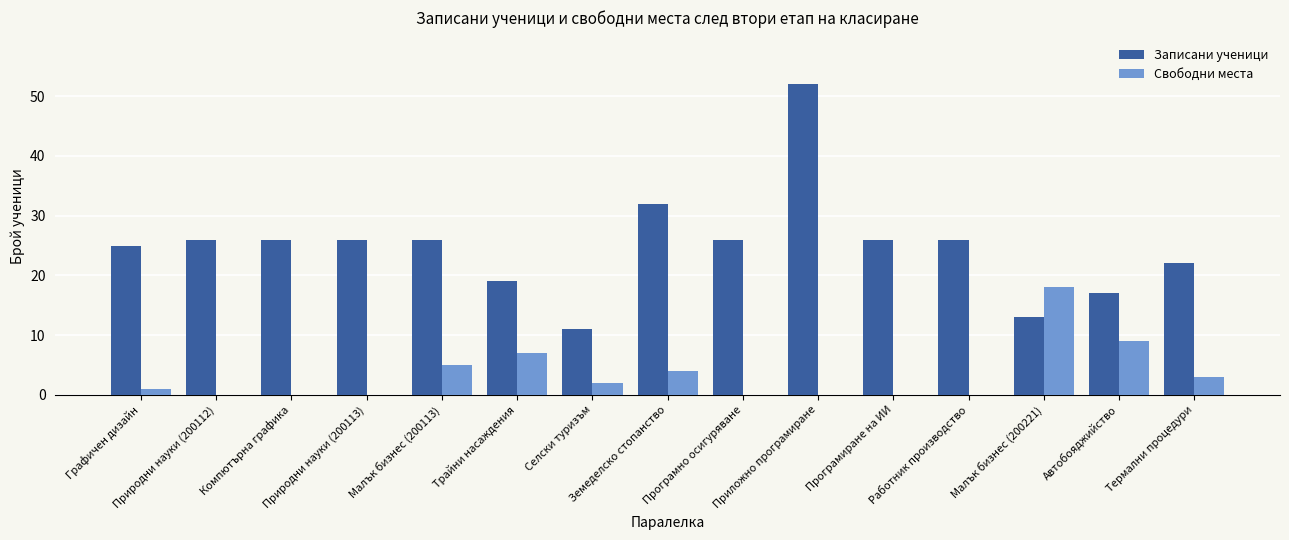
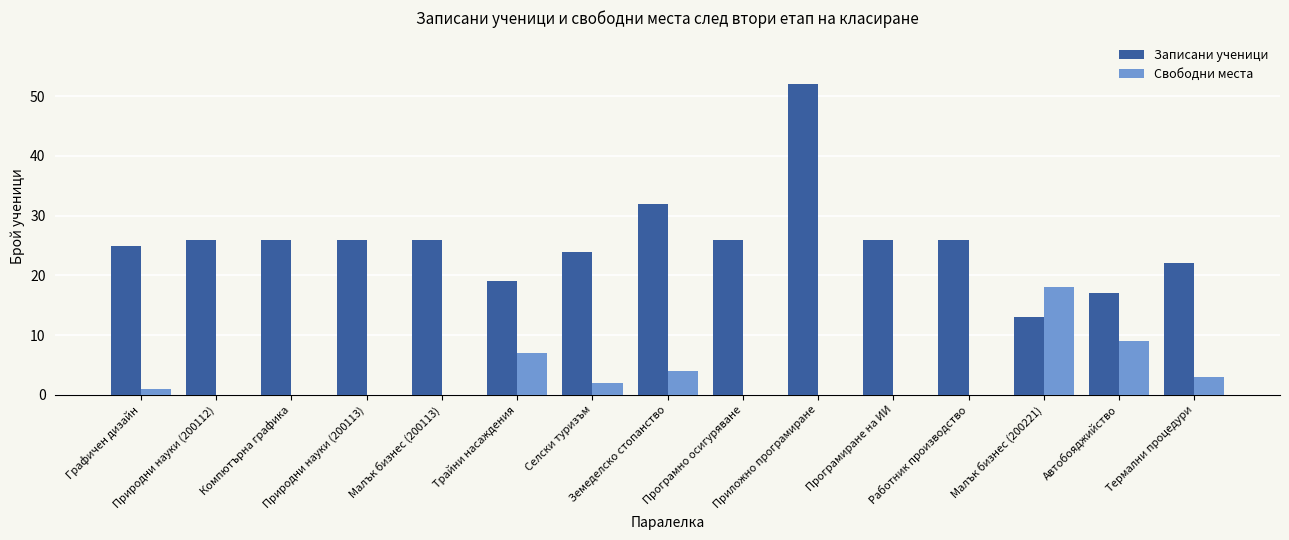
Свободни места, Малък бизнес (200113): 5 -> 0
Записани ученици, Селски туризъм: 11 -> 24
